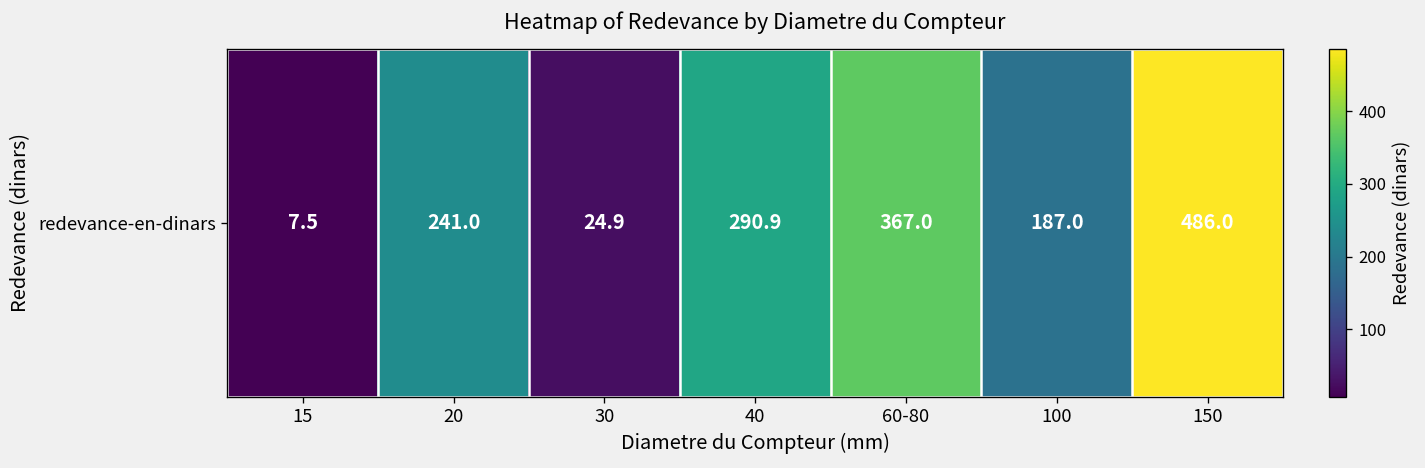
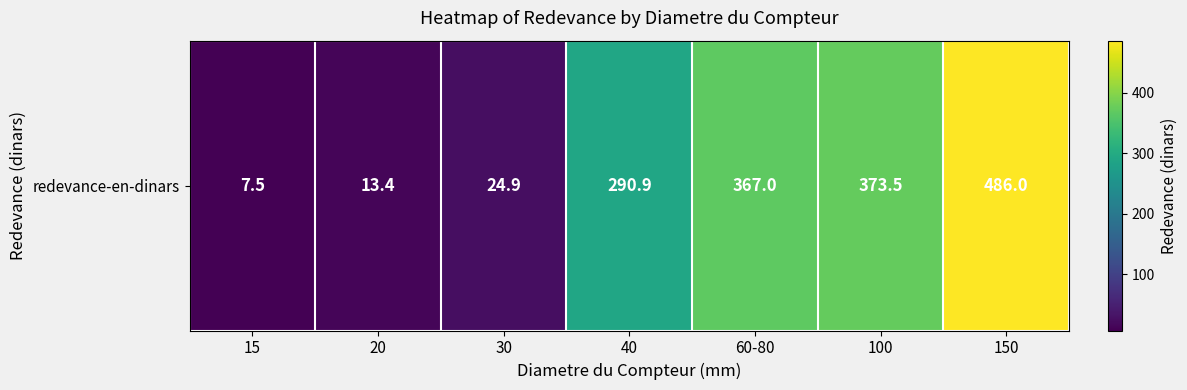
redevance-en-dinars, 20: 241.0 -> 13.4
redevance-en-dinars, 100: 187.0 -> 373.5
